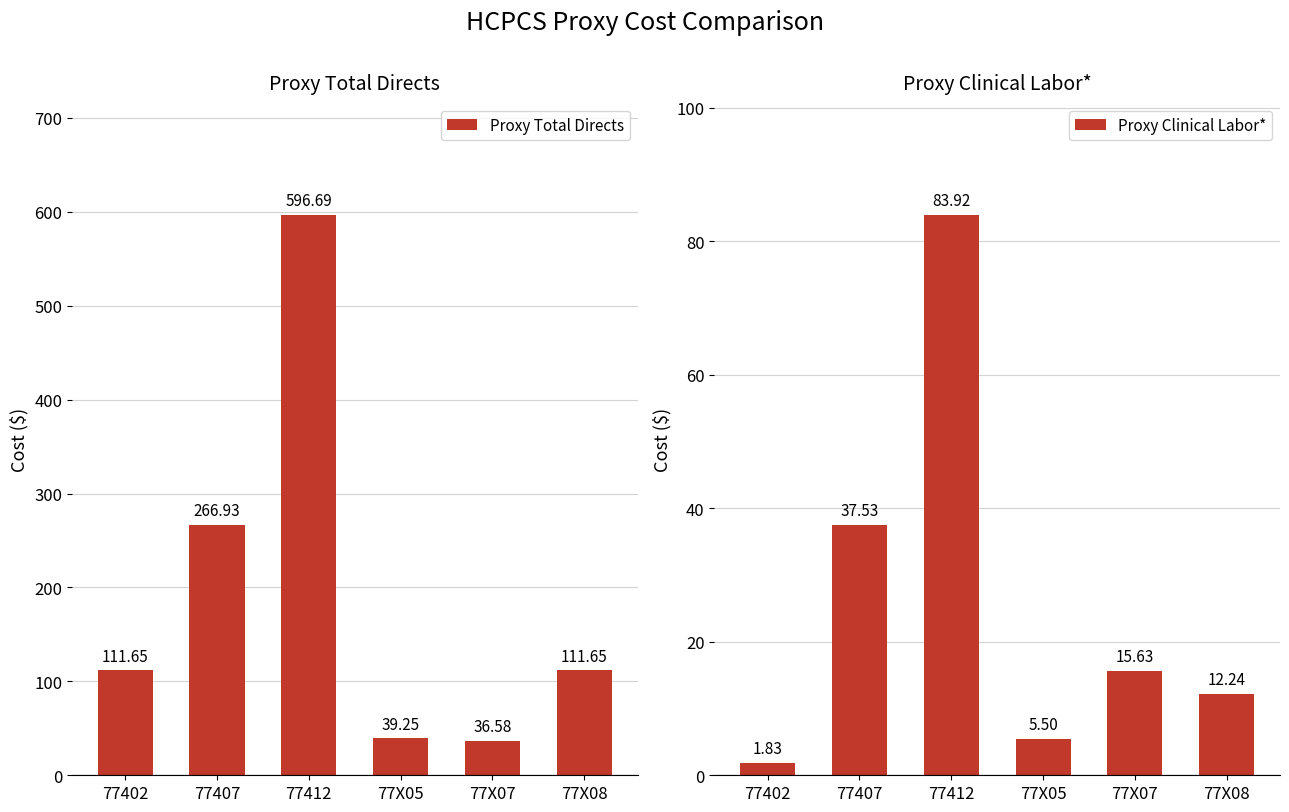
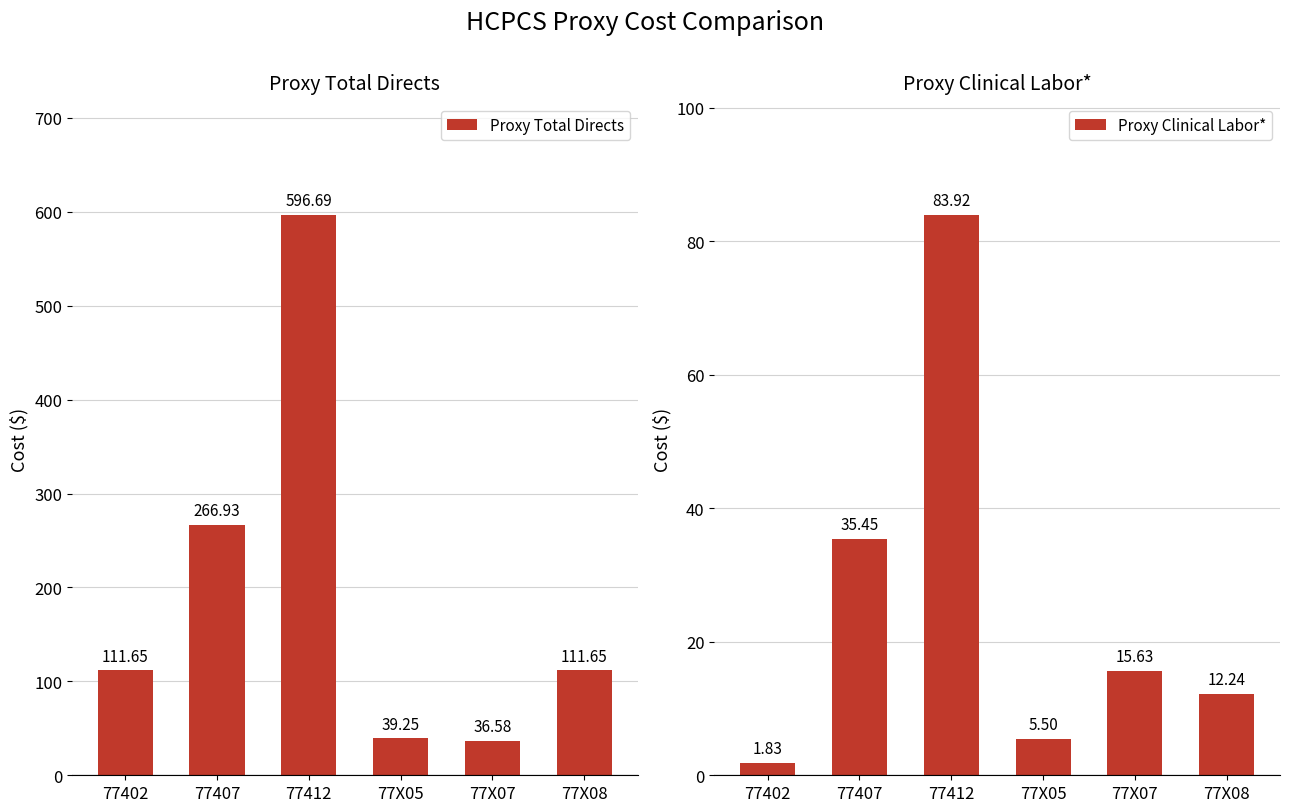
Proxy Clinical Labor*, 77407: 37.53 -> 35.45
